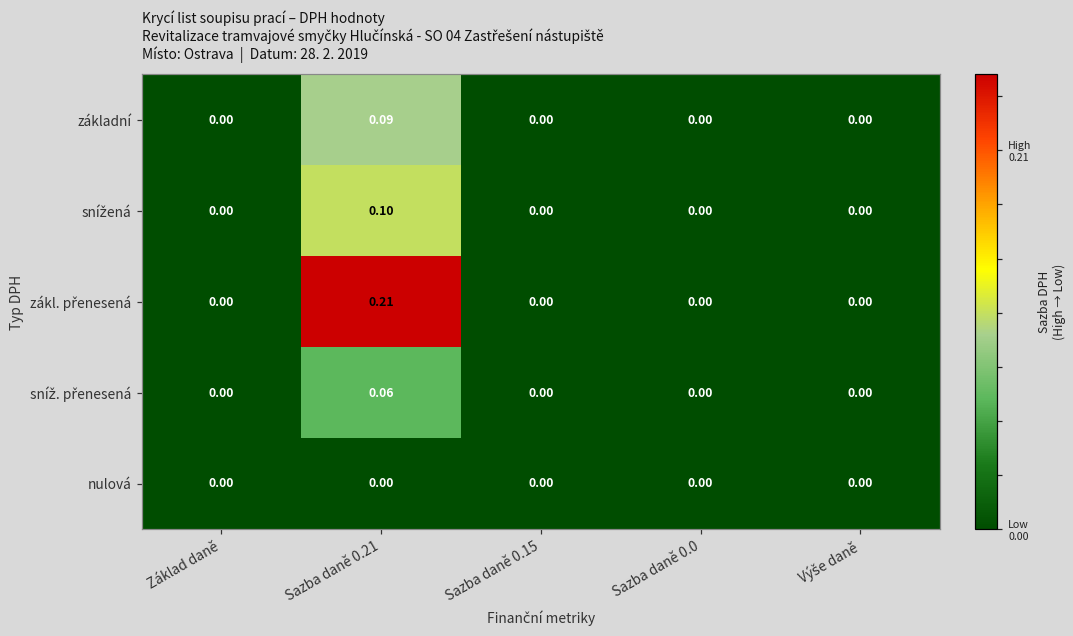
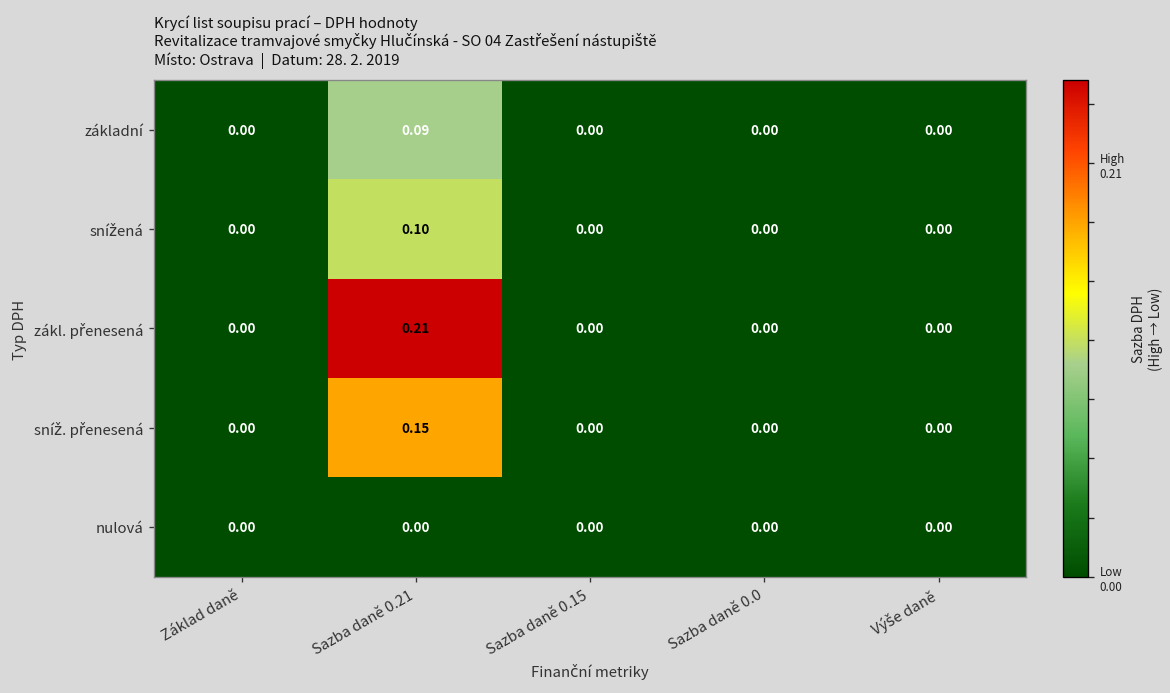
sníž. přenesená, Sazba daně 0.21: 0.06 -> 0.15
